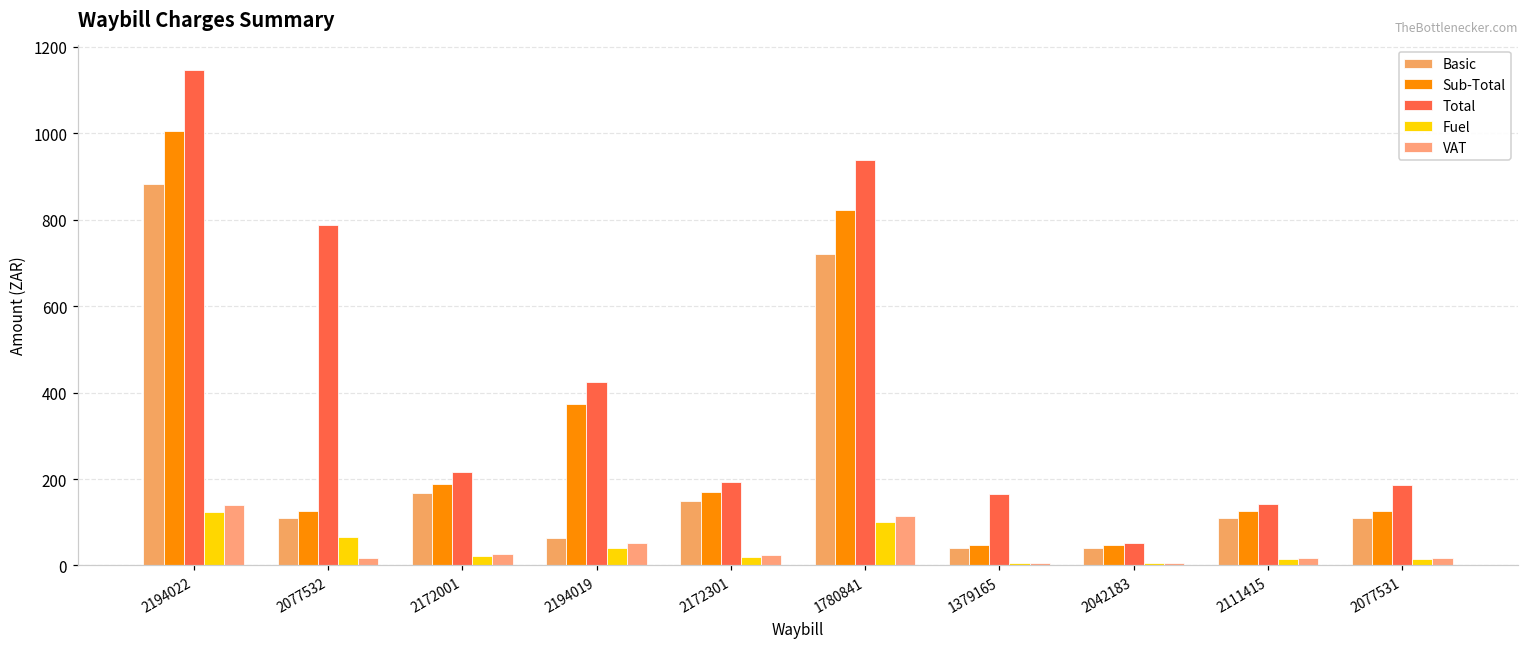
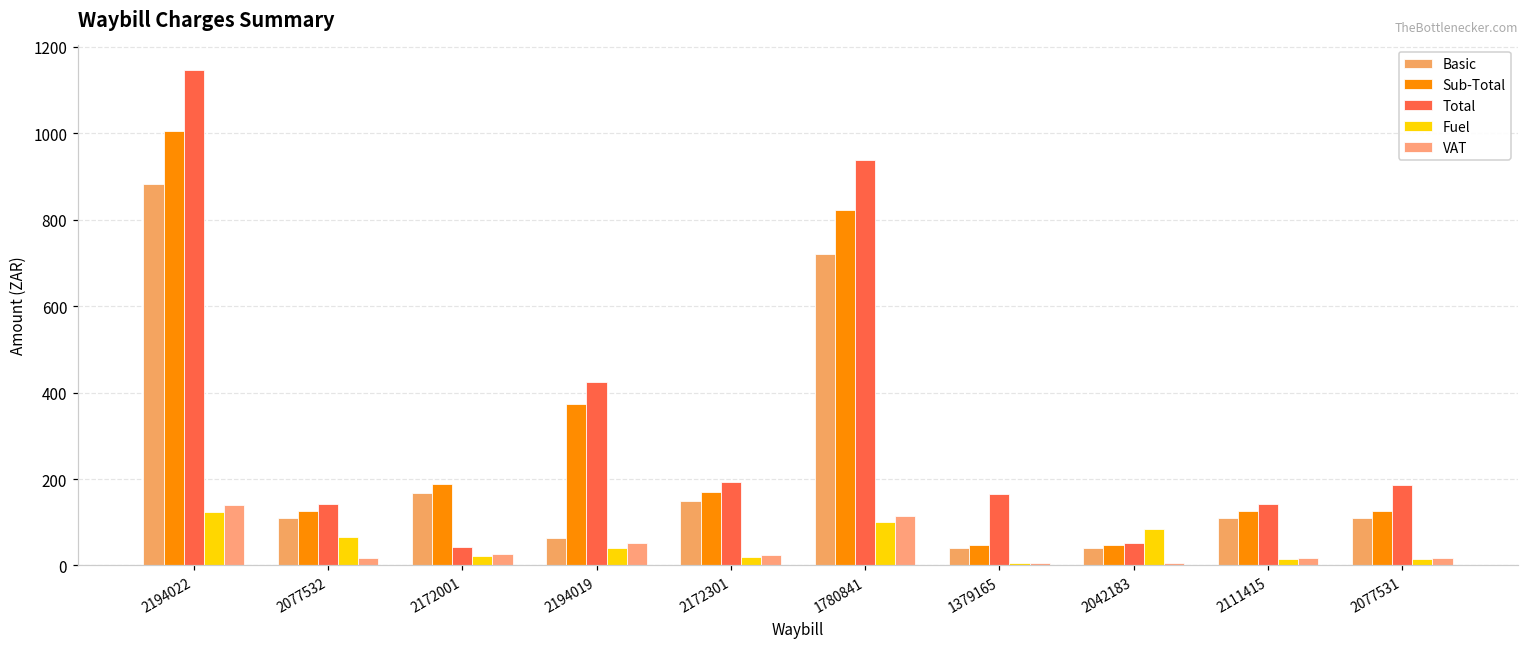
Total, 2077532: 790 -> 140
Total, 2172001: 220 -> 40
Fuel, 2042183: 10 -> 80
